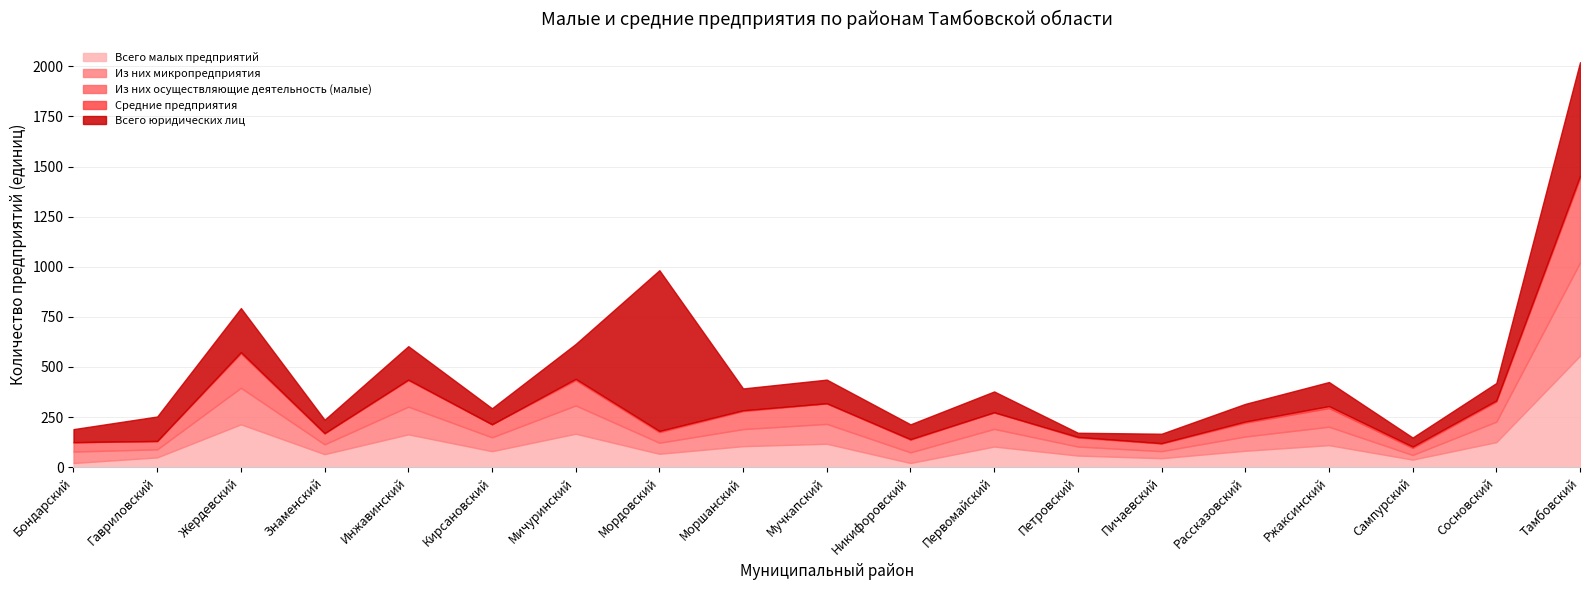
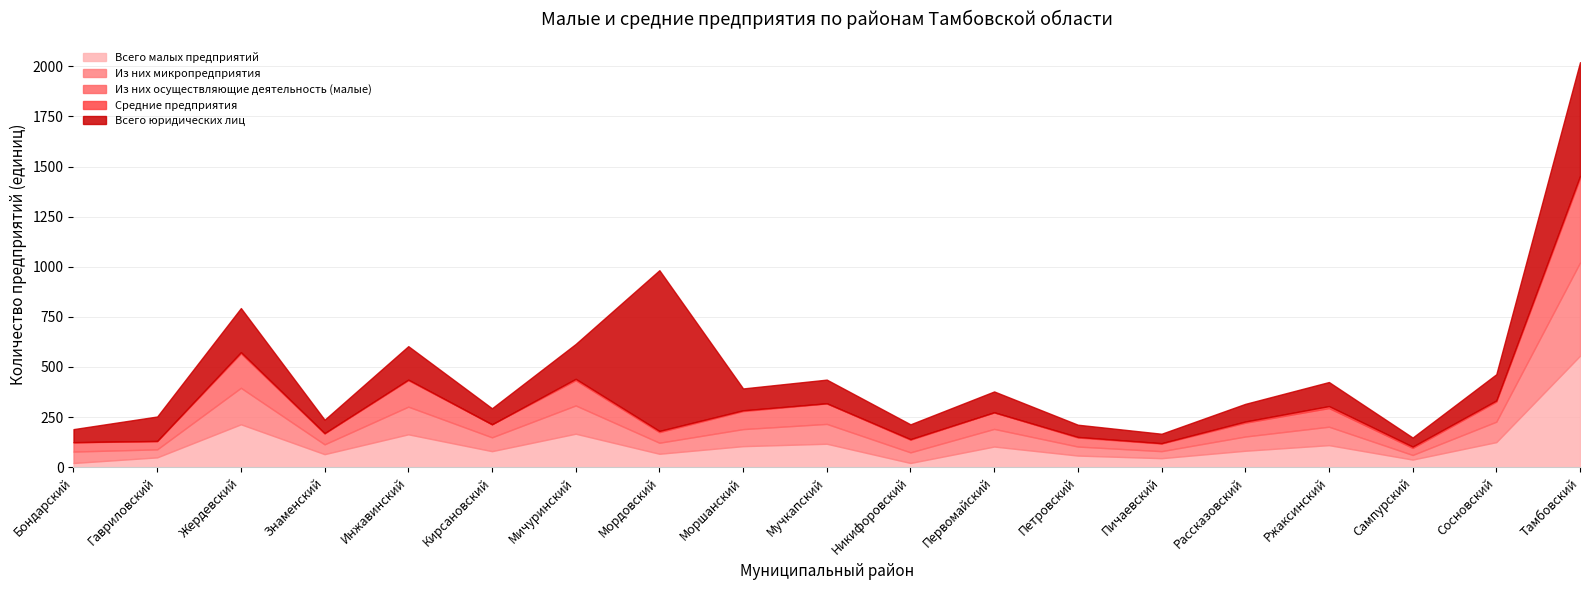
Всего юридических лиц, Петровский: 20 -> 60
Всего юридических лиц, Сосновский: 90 -> 130
